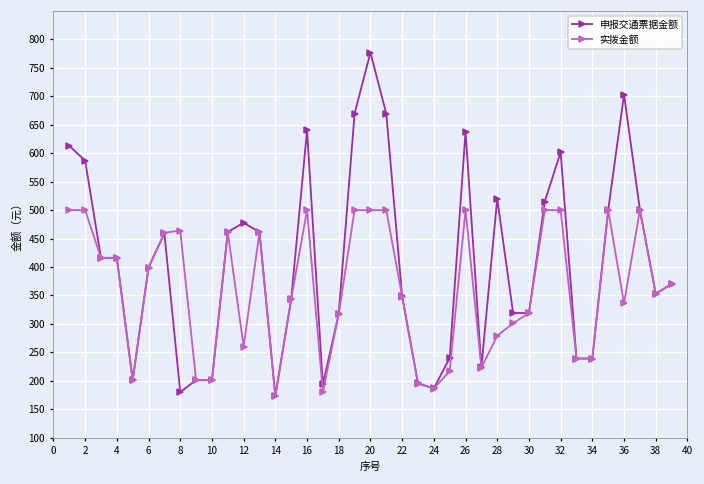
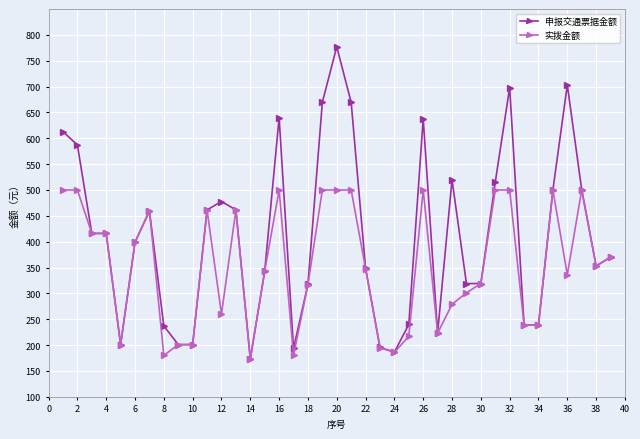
申报交通票据金额, 8: 180 -> 240
实拨金额, 8: 460 -> 180
申报交通票据金额, 32: 600 -> 700
